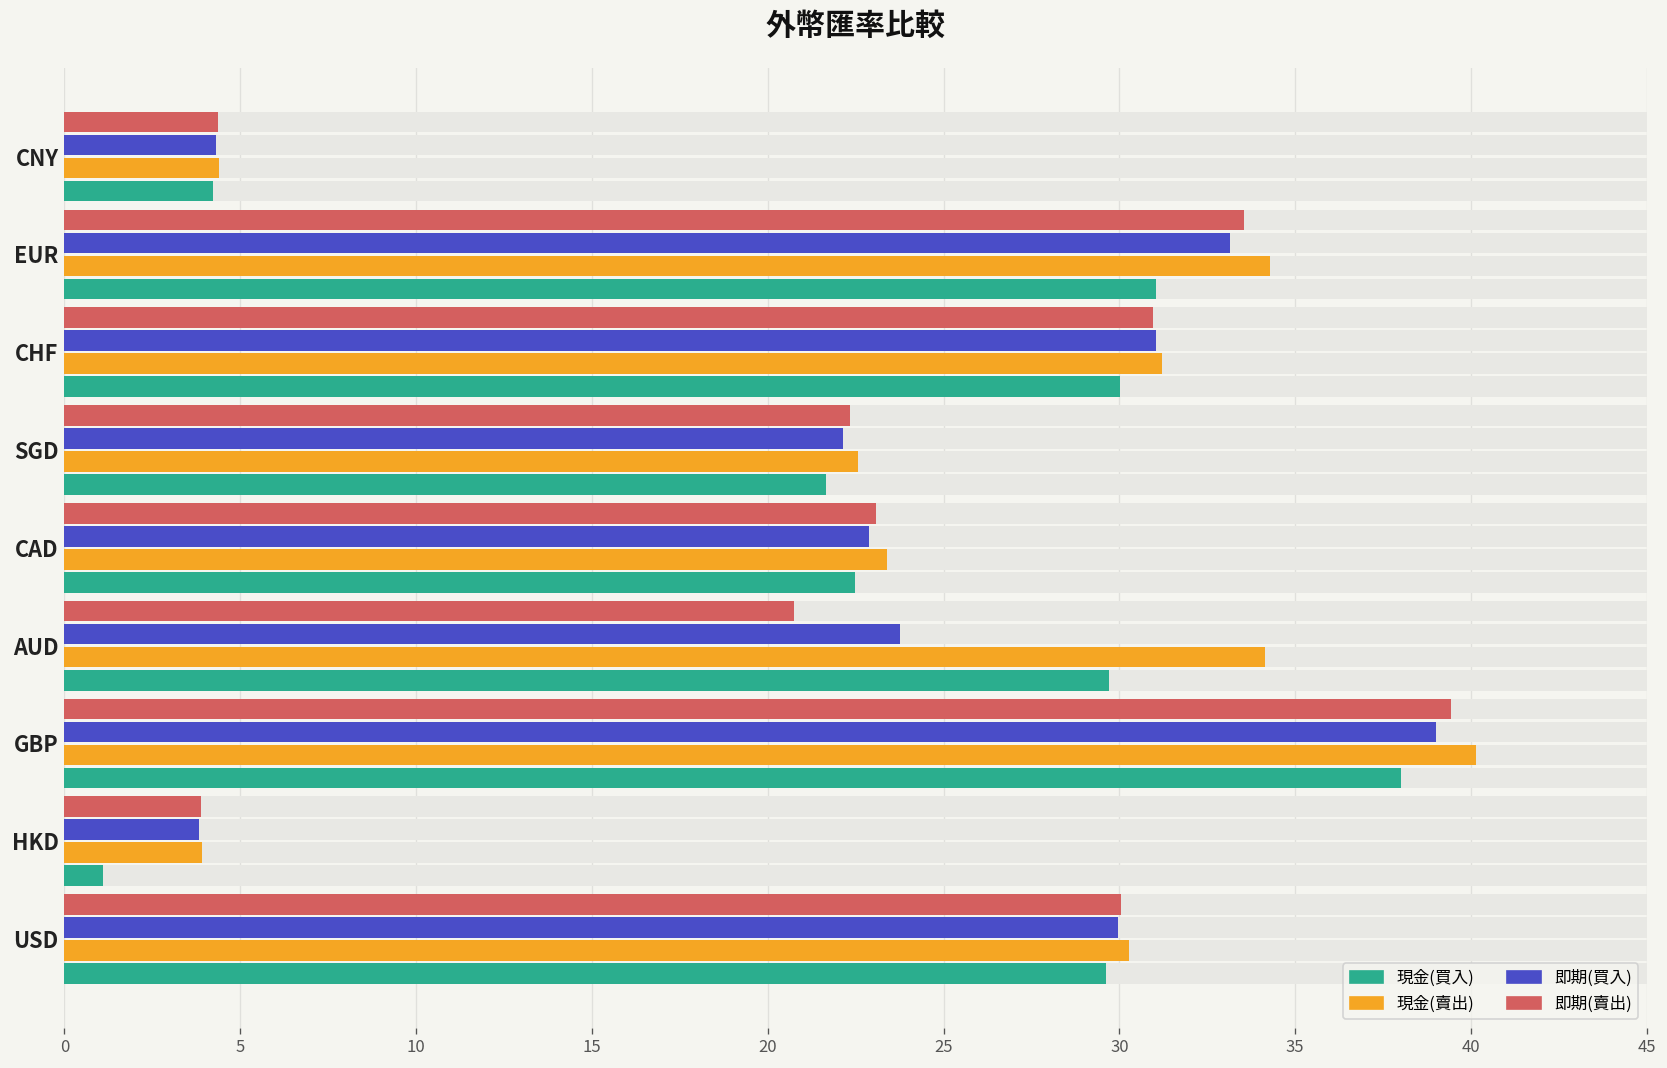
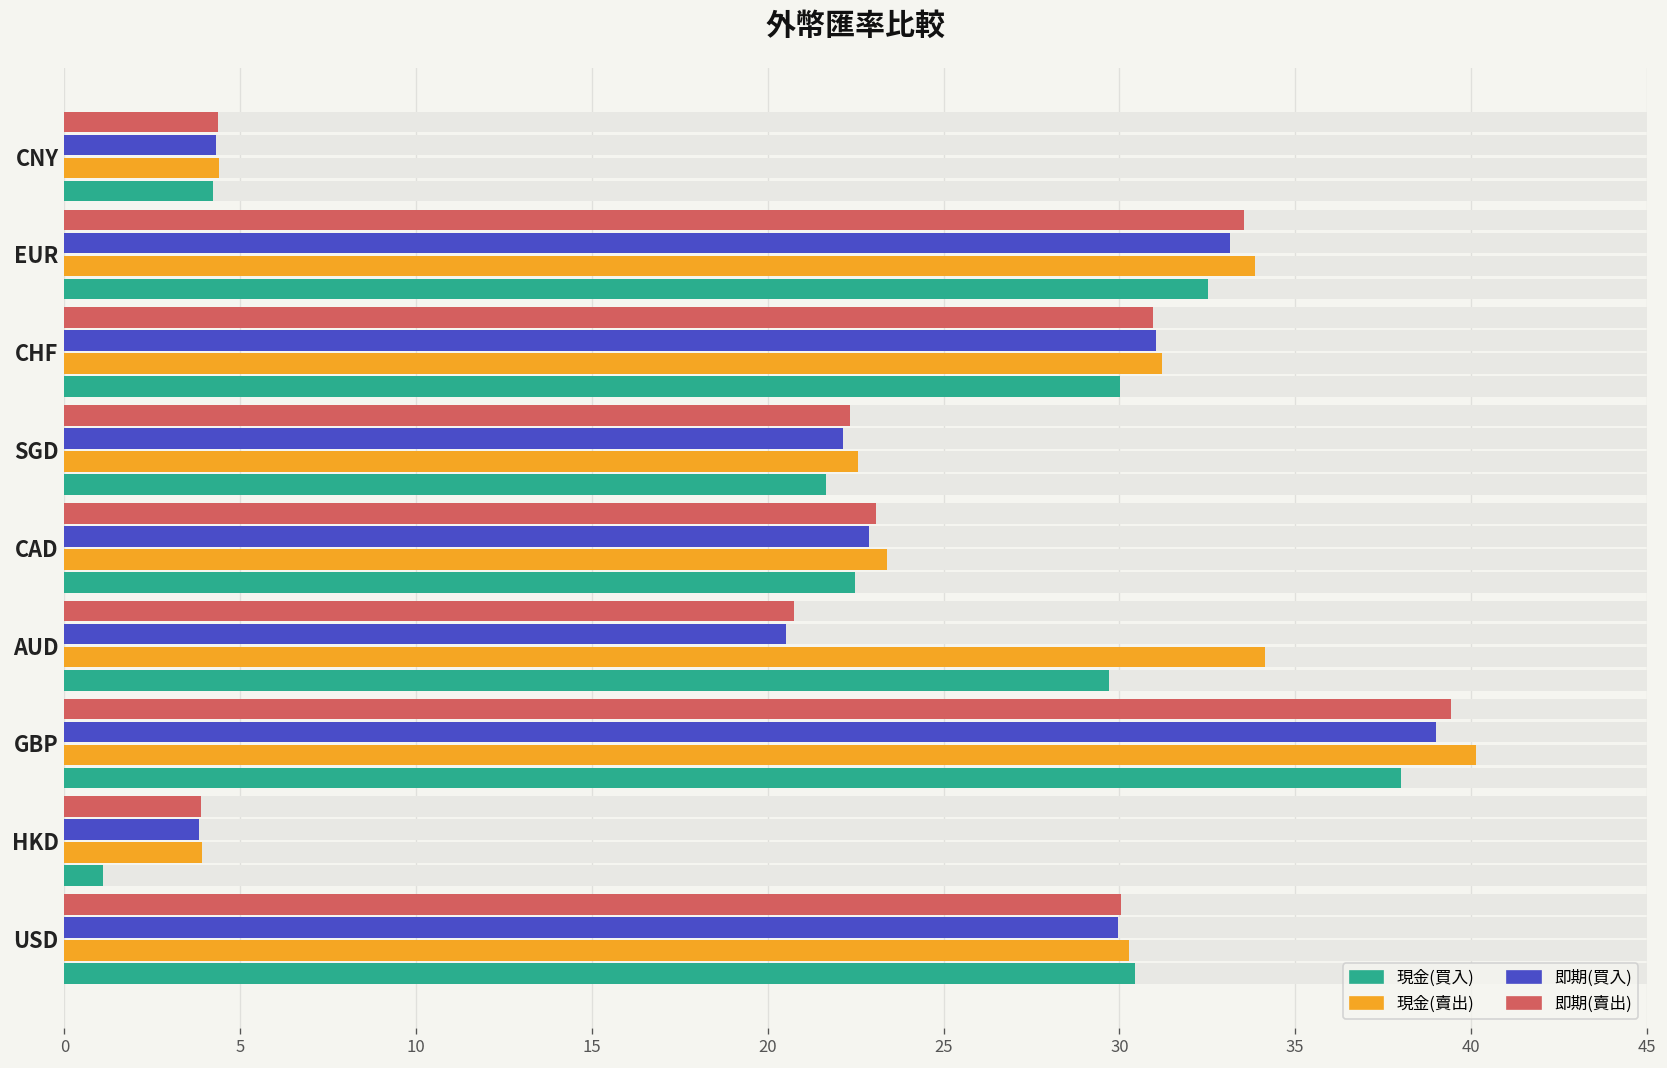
現金(賣出), EUR: 34.3 -> 33.9
現金(買入), EUR: 31.0 -> 32.5
即期(買入), AUD: 23.8 -> 20.5
現金(買入), USD: 29.6 -> 30.4
